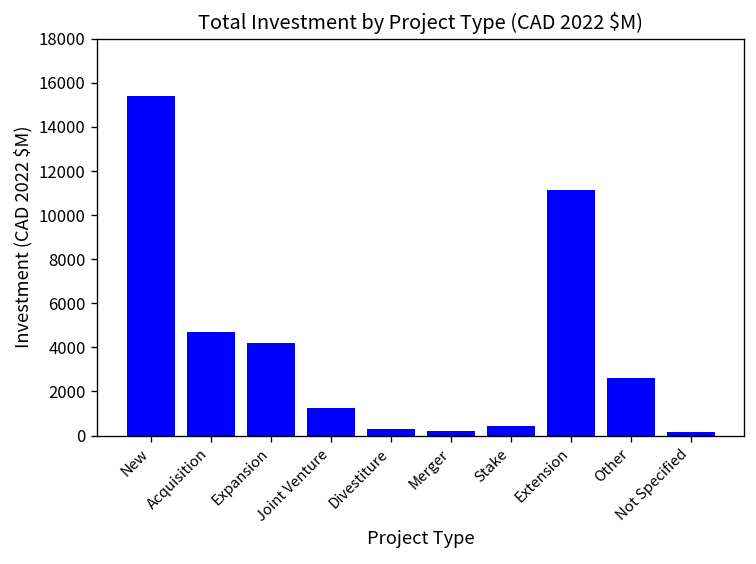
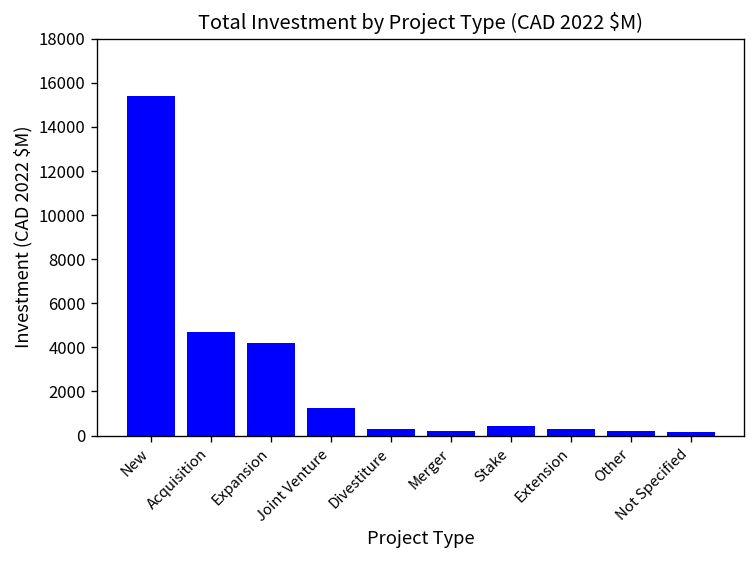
Extension: 11100 -> 300
Other: 2600 -> 200
